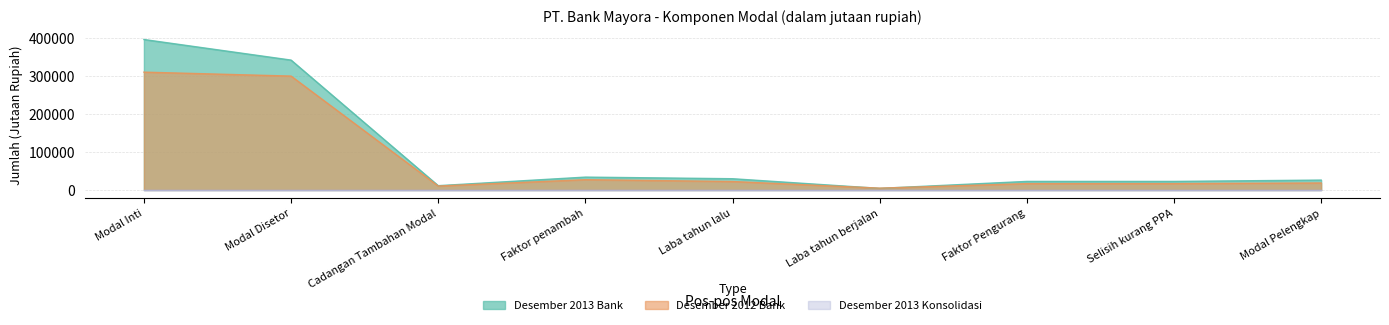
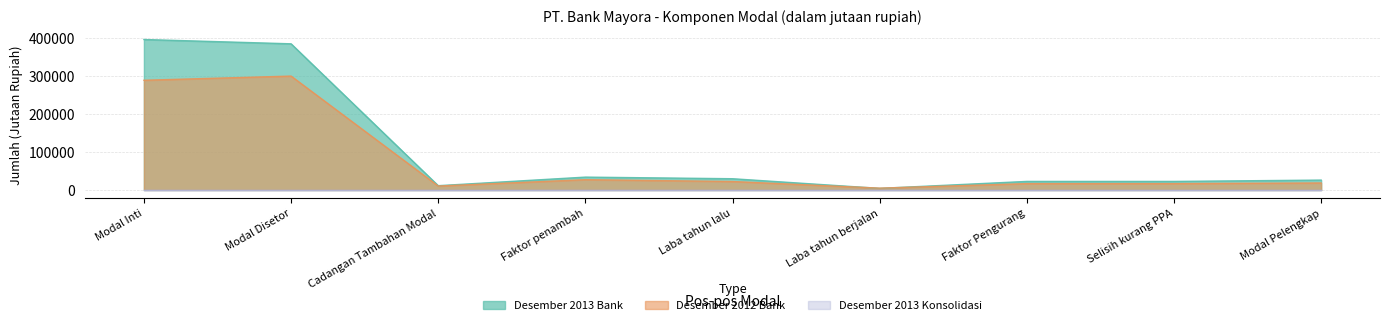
Desember 2012 Bank, Modal Inti: 310000 -> 290000
Desember 2013 Bank, Modal Disetor: 340000 -> 390000
